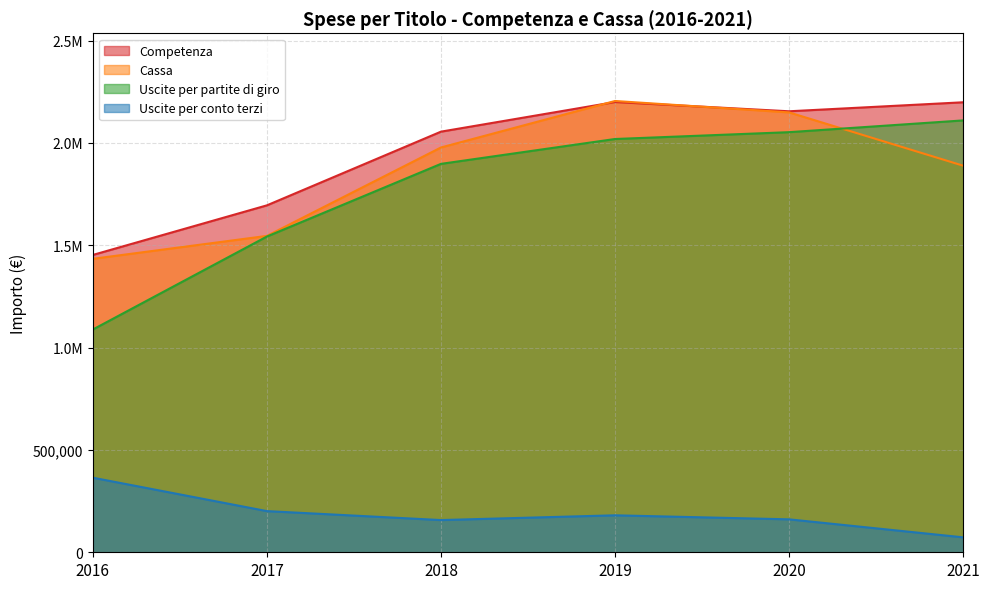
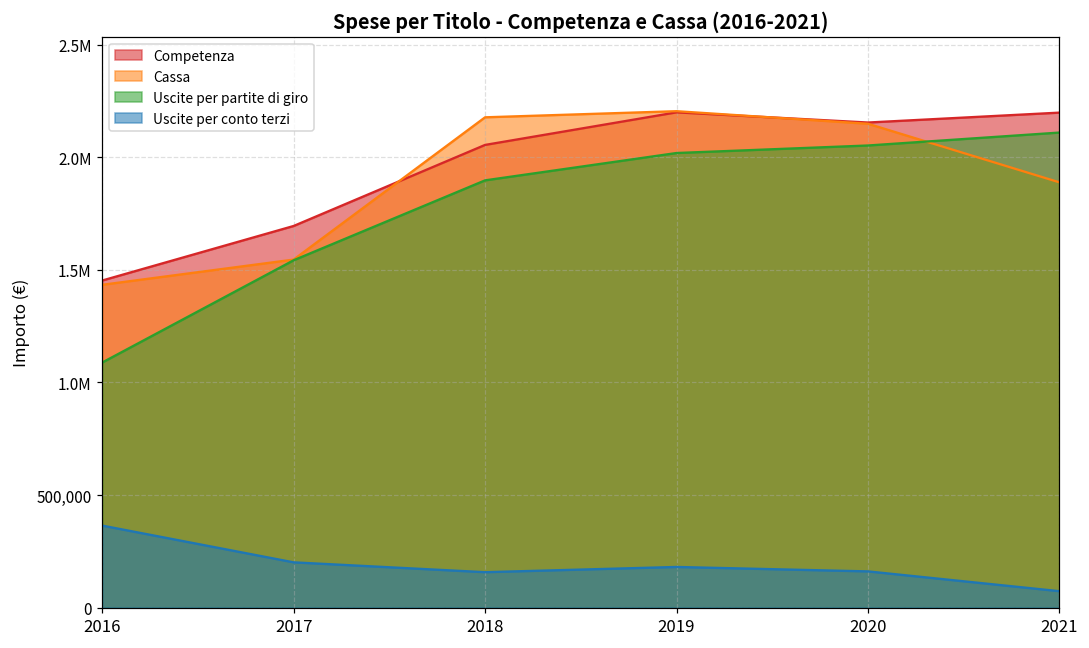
Cassa, 2018: 1,980,000 -> 2,180,000
